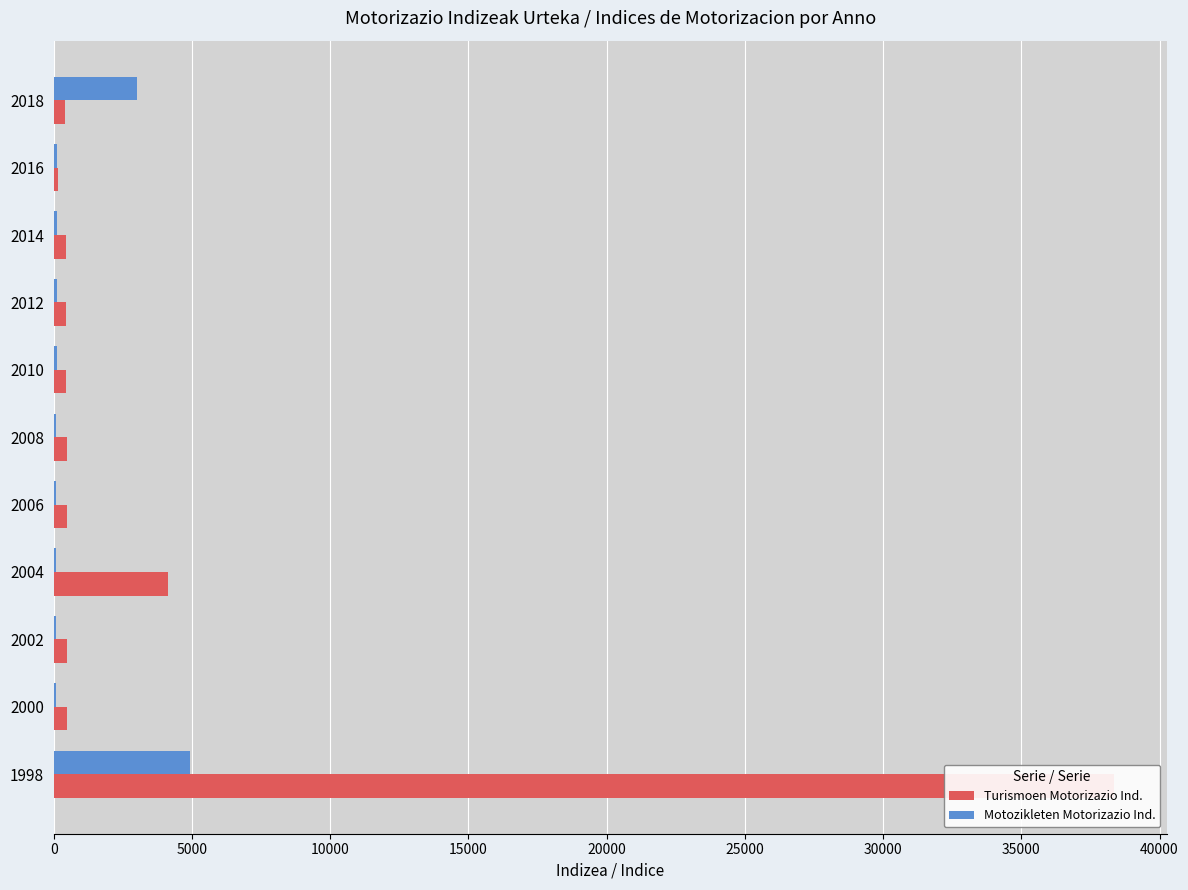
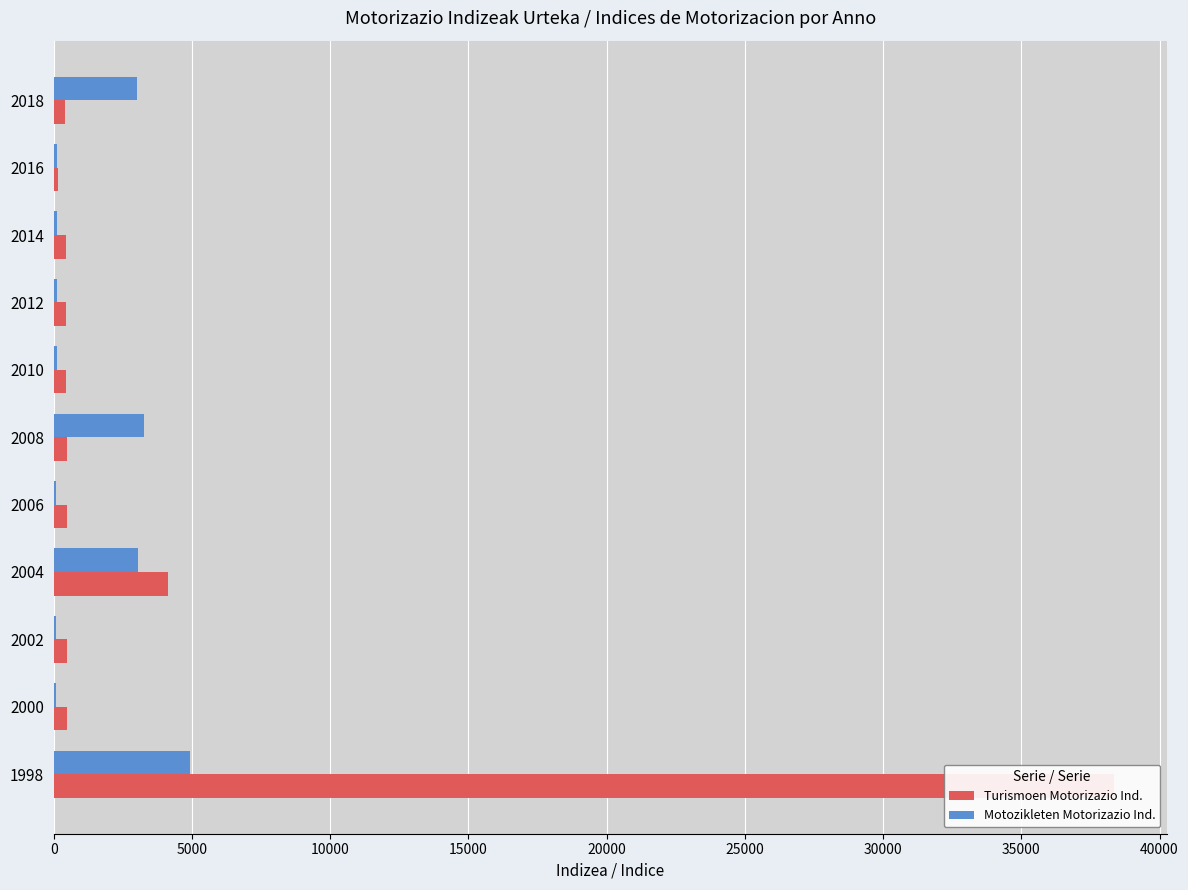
Motozikleten Motorizazio Ind., 2008: 100 -> 3300
Motozikleten Motorizazio Ind., 2004: 100 -> 3000
